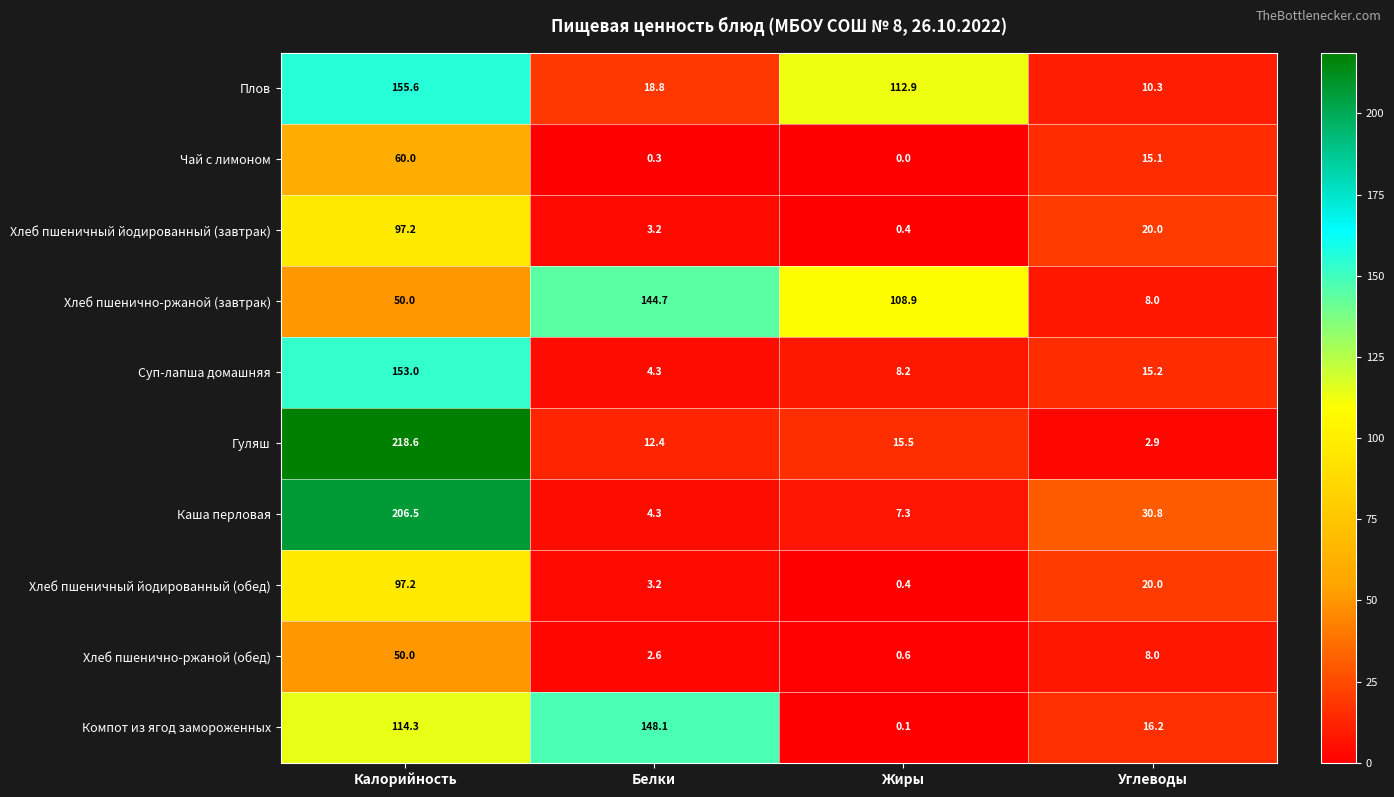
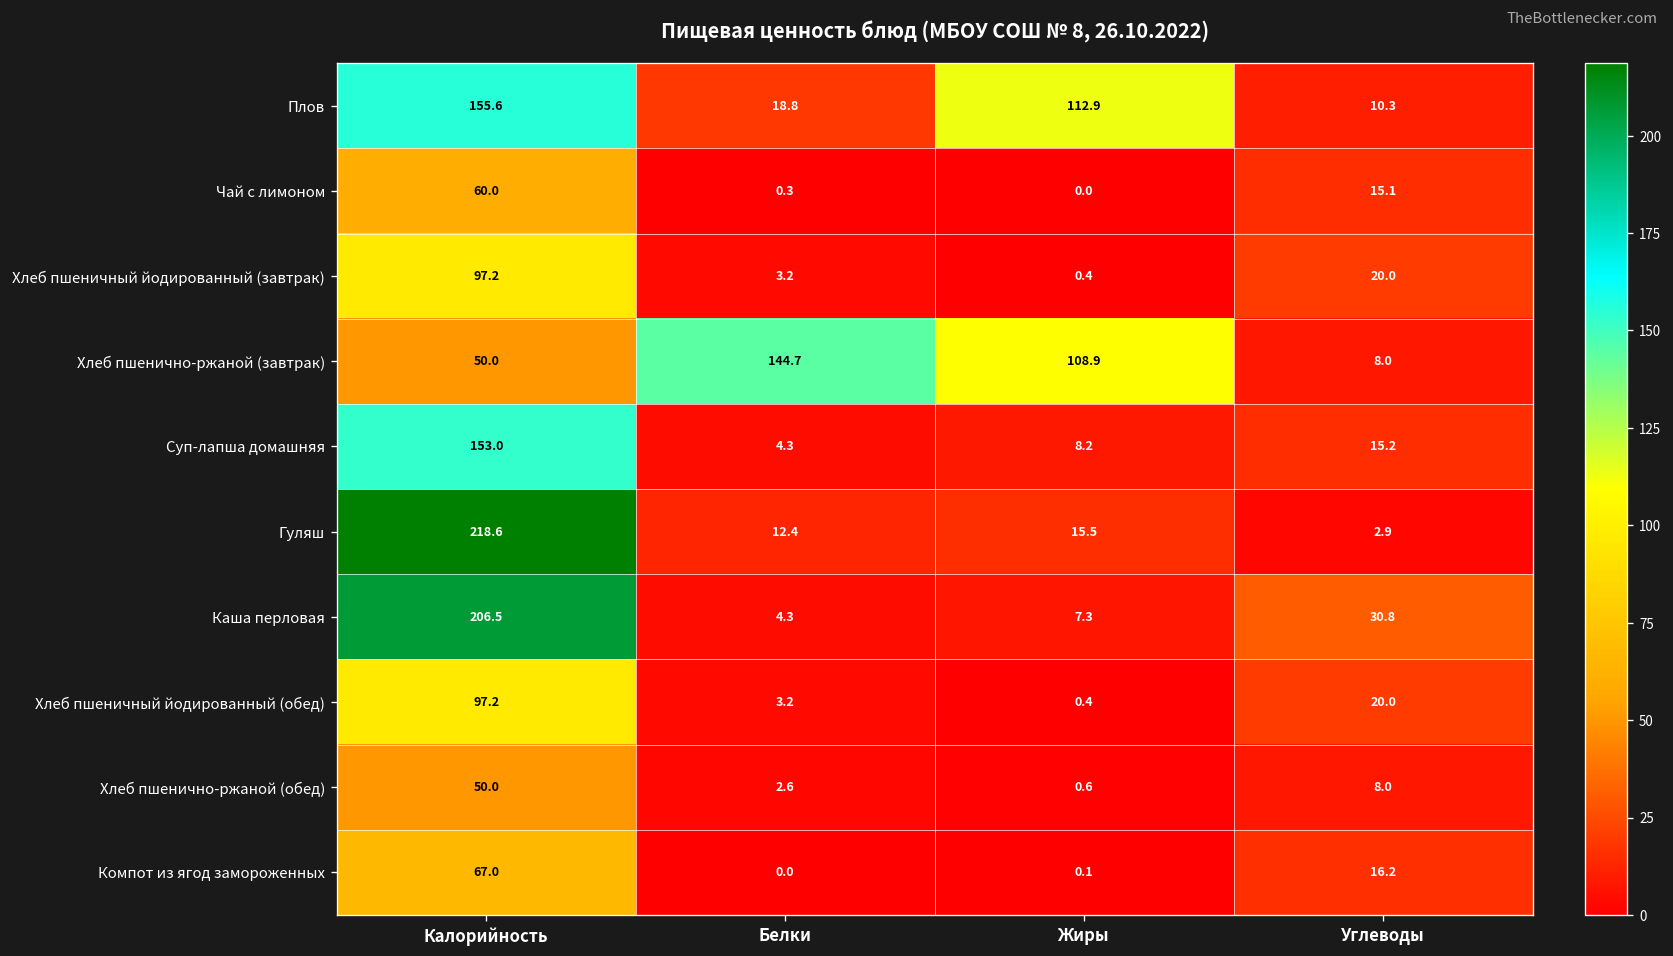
Компот из ягод замороженных, Калорийность: 114.3 -> 67.0
Компот из ягод замороженных, Белки: 148.1 -> 0.0
